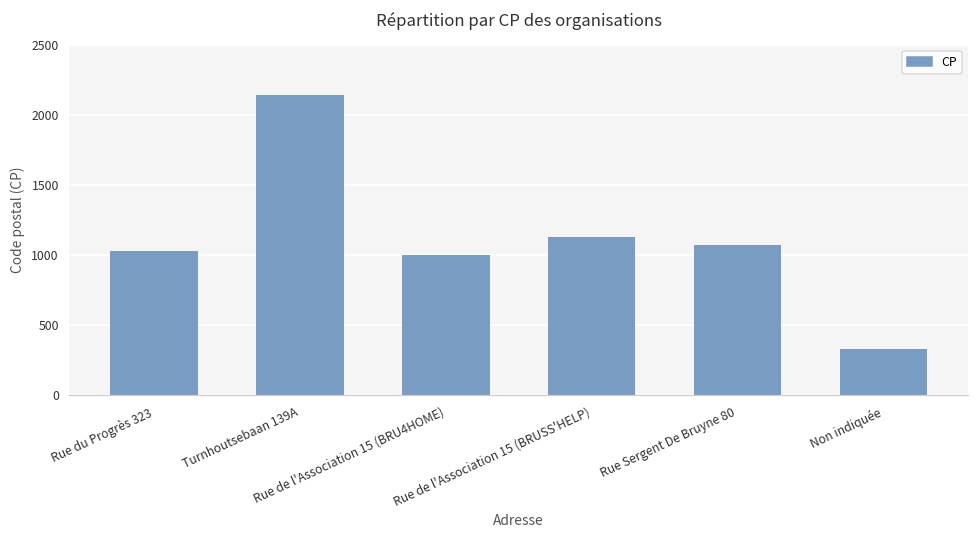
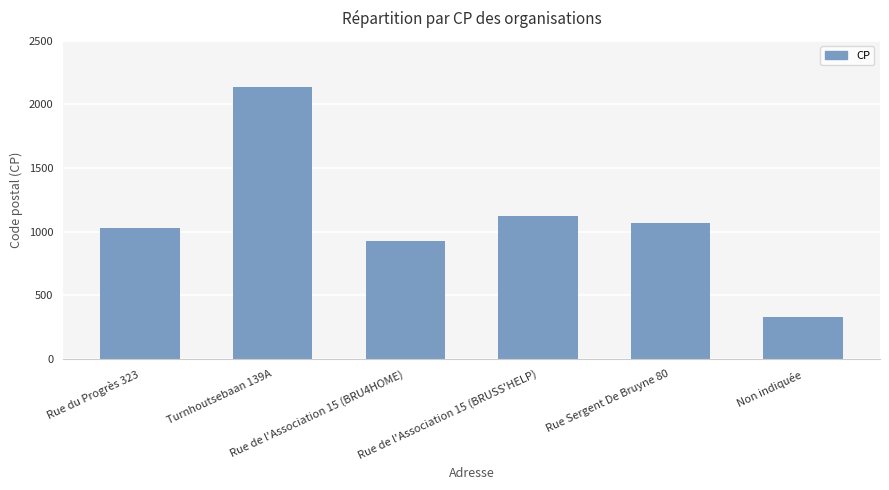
Rue de l'Association 15 (BRU4HOME): 1000 -> 930
